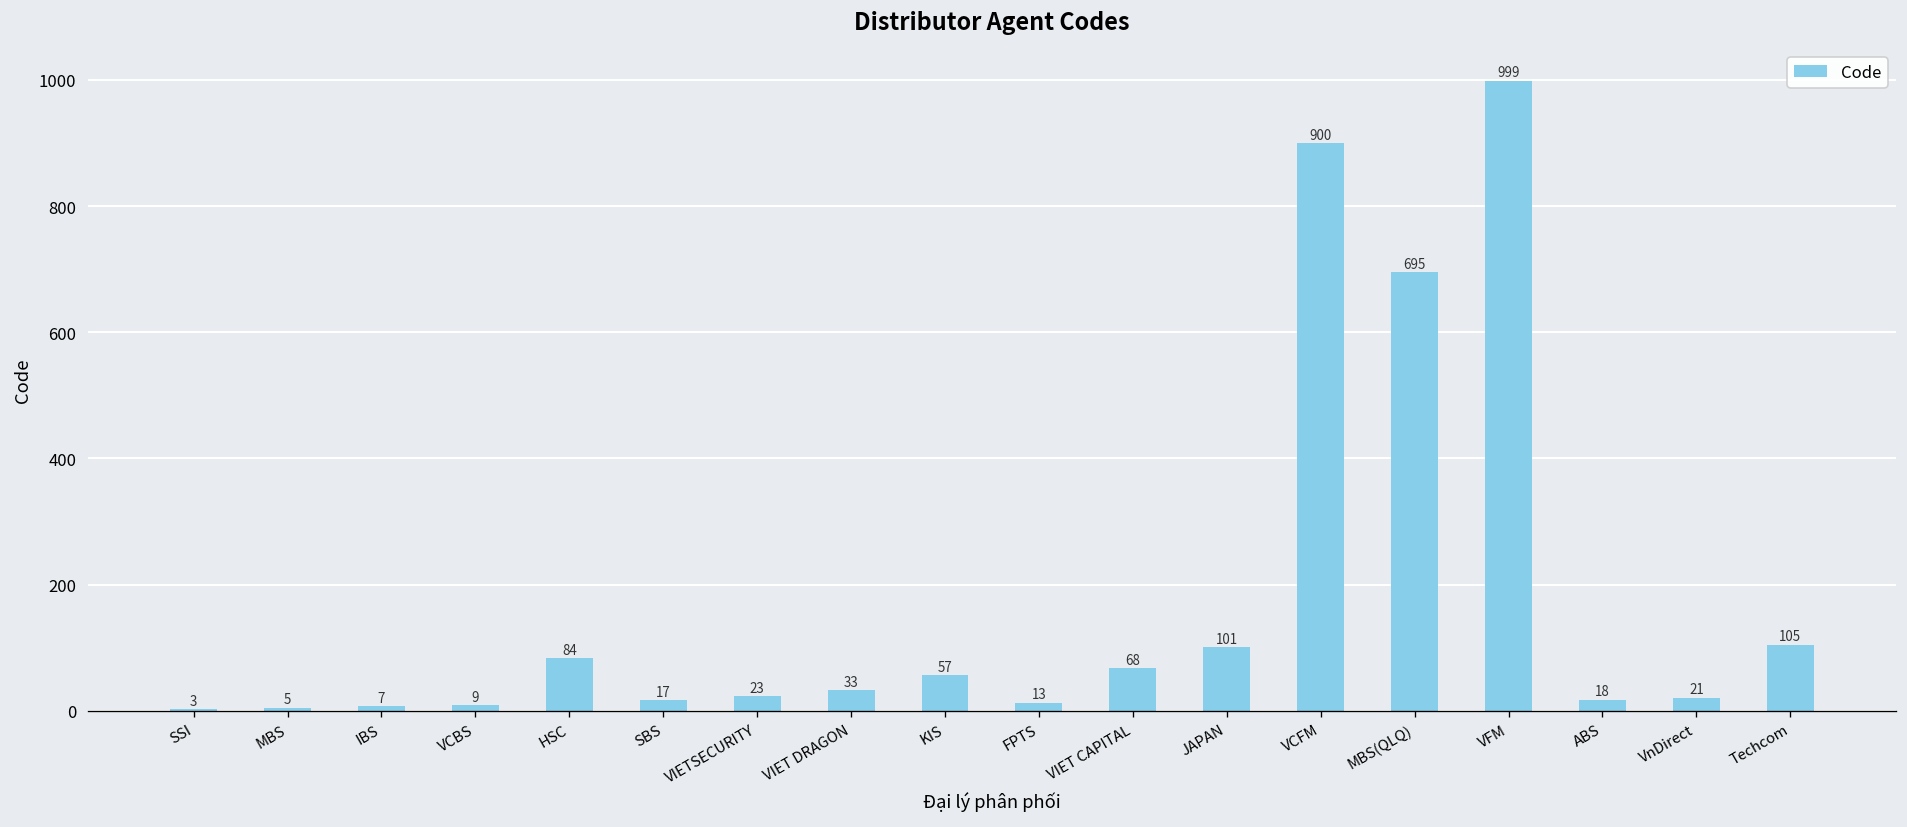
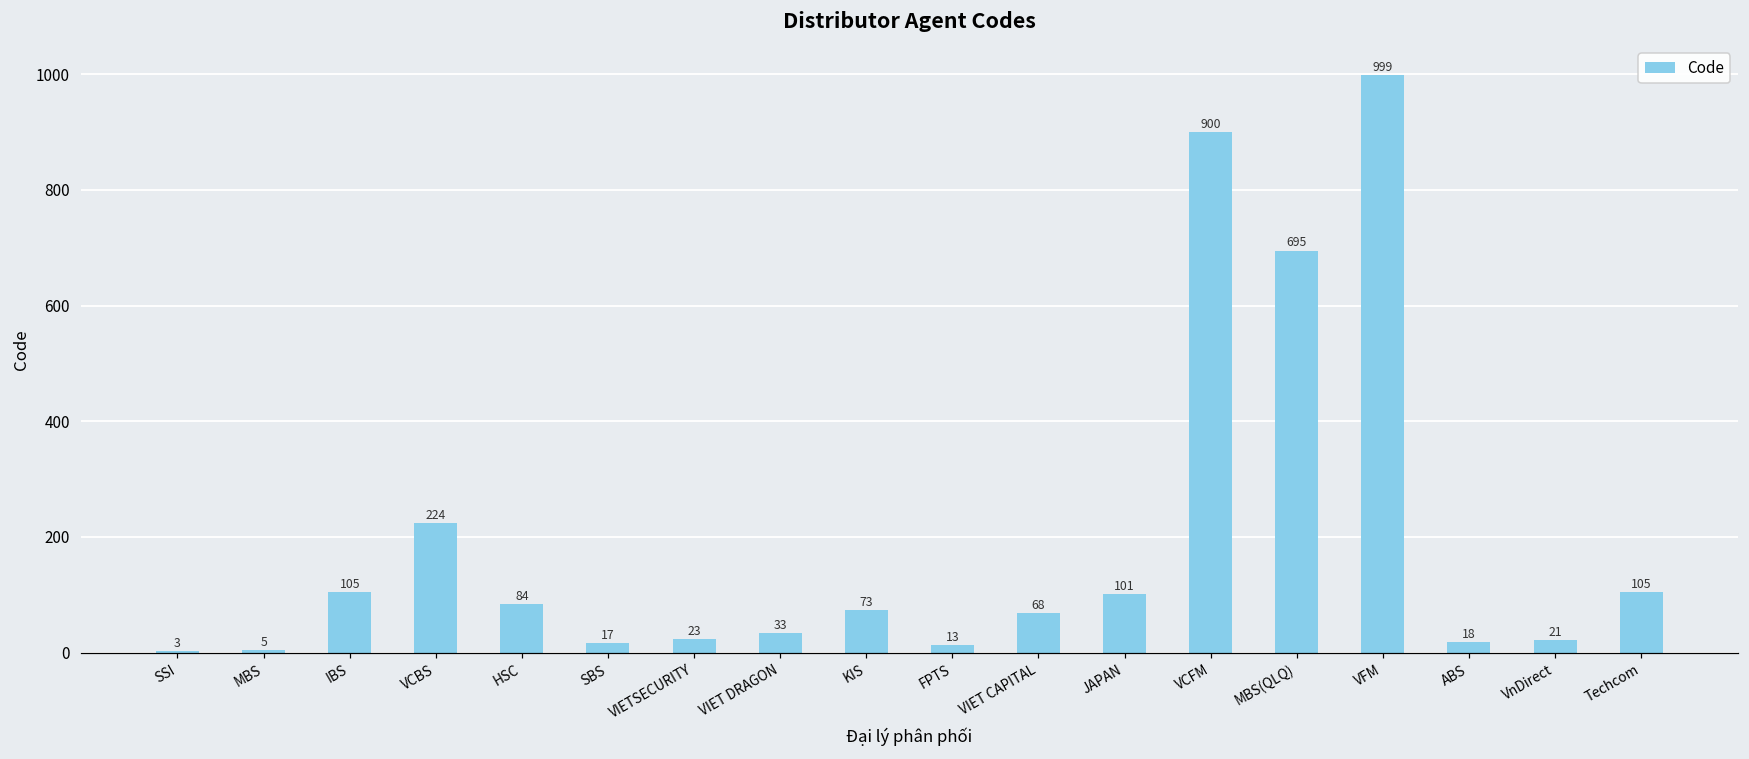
IBS: 7 -> 105
VCBS: 9 -> 224
KIS: 57 -> 73
